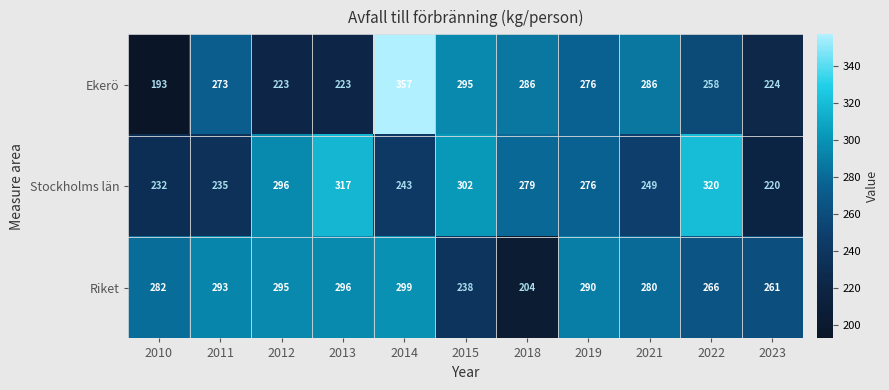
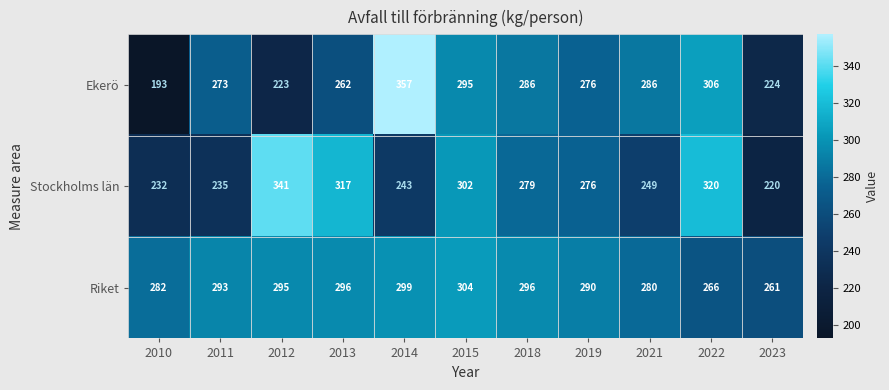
Ekerö, 2013: 223 -> 262
Ekerö, 2022: 258 -> 306
Stockholms län, 2012: 296 -> 341
Riket, 2015: 238 -> 304
Riket, 2018: 204 -> 296
